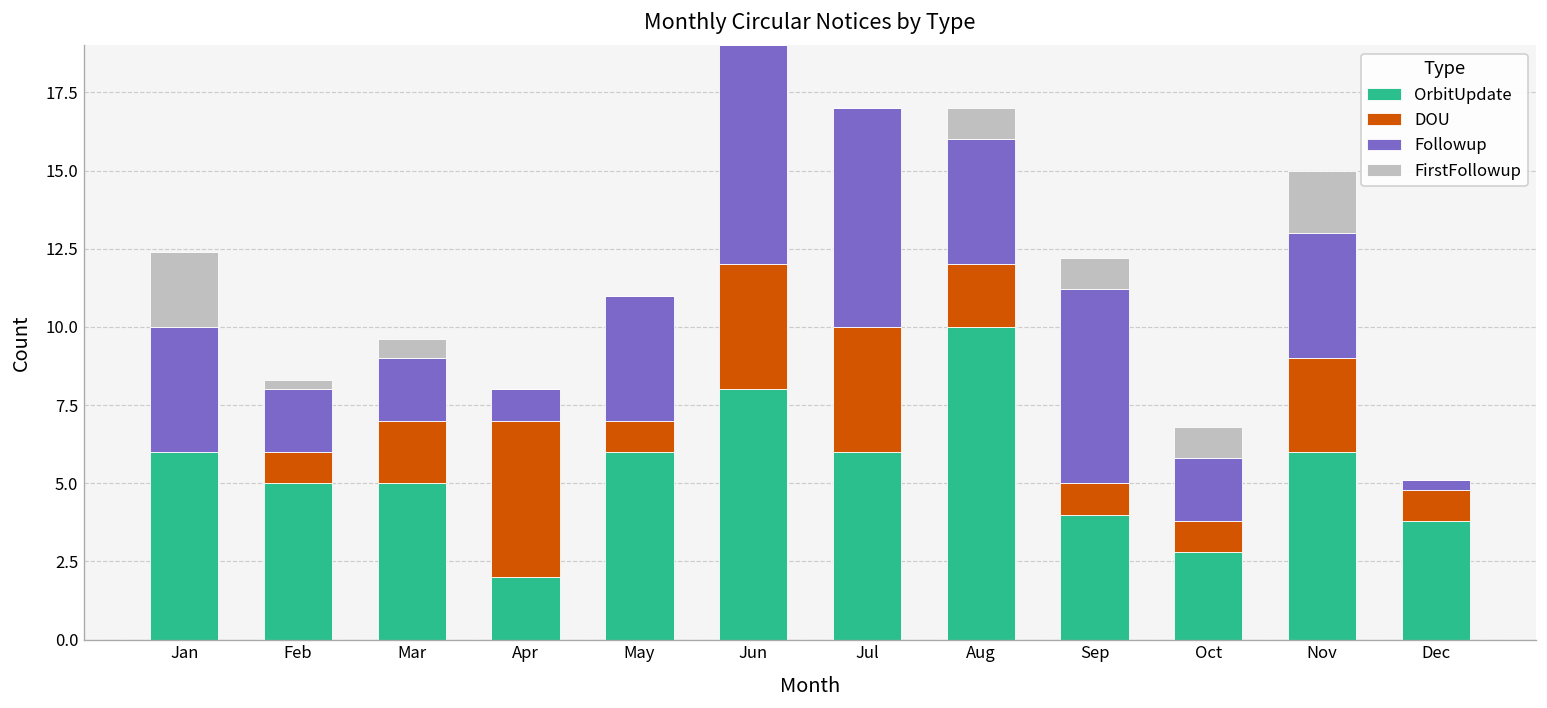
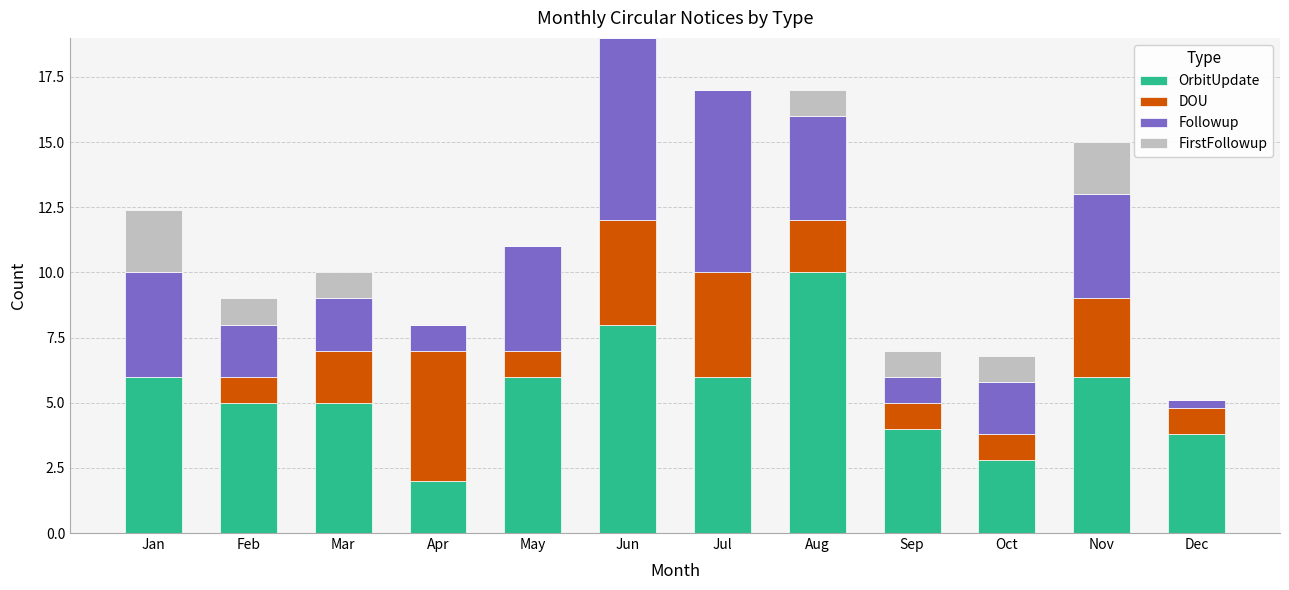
FirstFollowup, Feb: 0.3 -> 1.0
FirstFollowup, Mar: 0.6 -> 1.0
Followup, Sep: 6.2 -> 1.0
